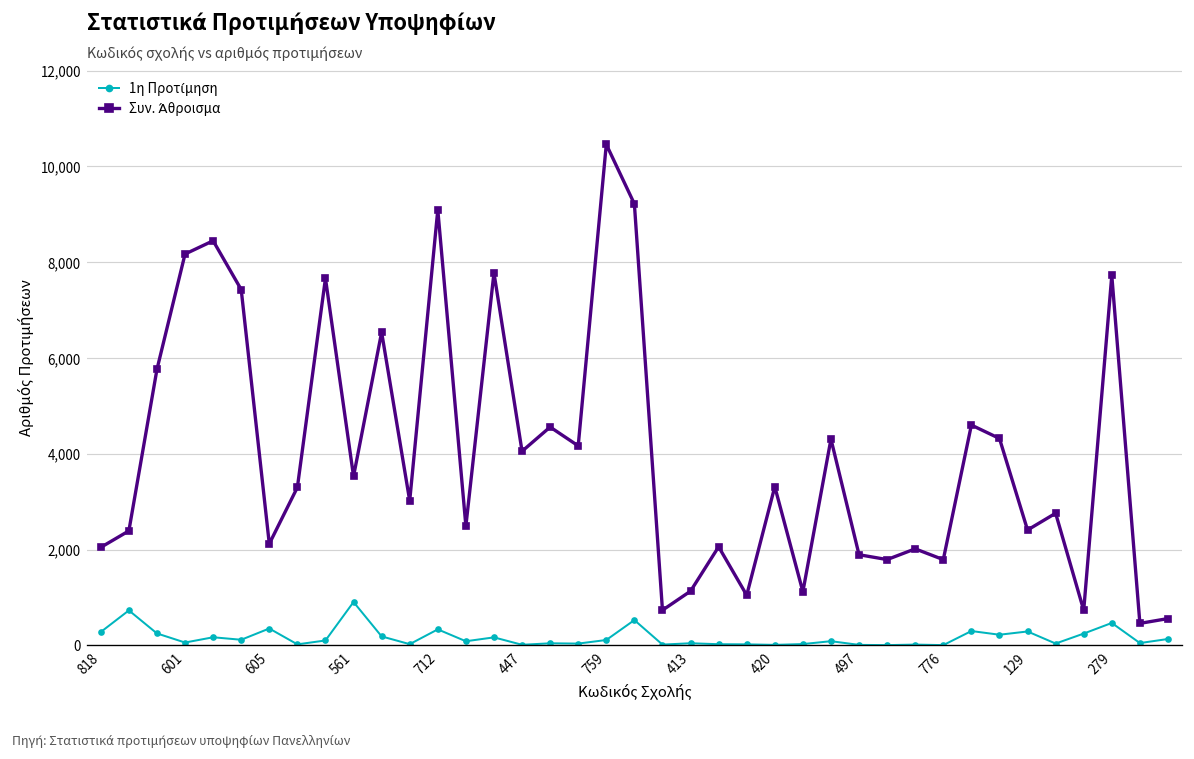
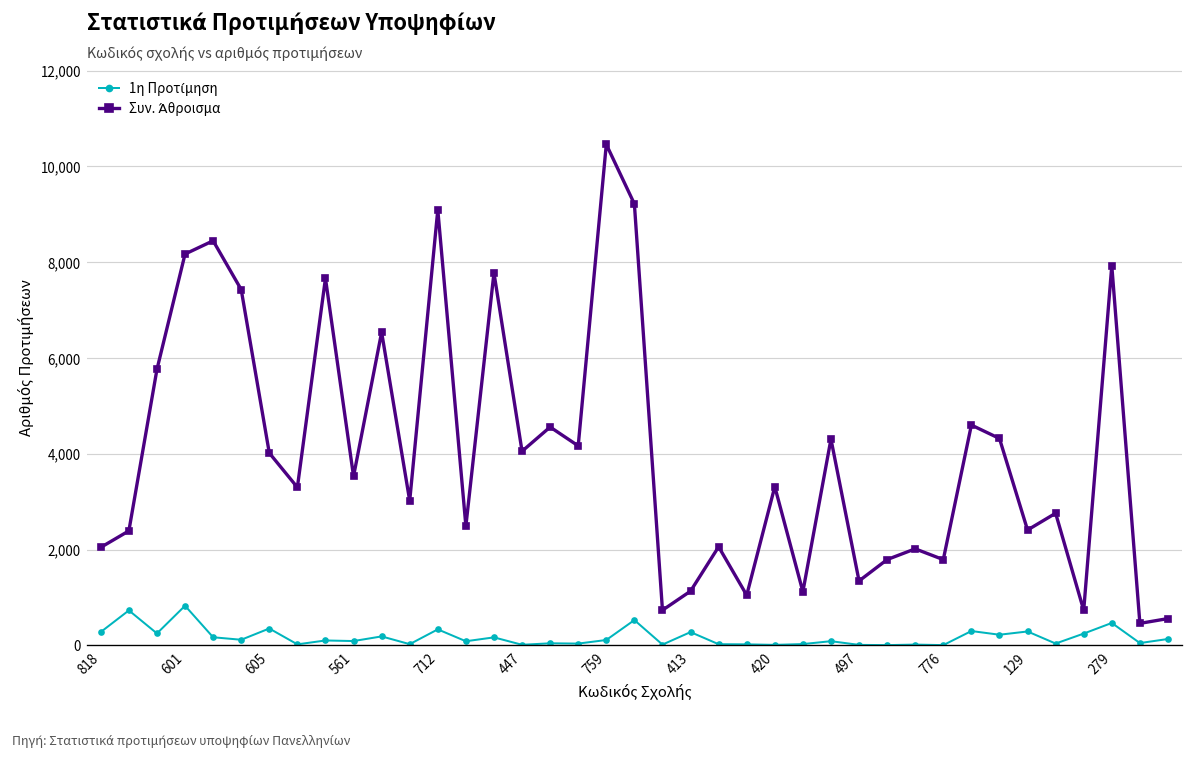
1η Προτίμηση, 601: 100 -> 800
Συν. Άθροισμα, 605: 2,100 -> 4,000
1η Προτίμηση, 561: 900 -> 100
1η Προτίμηση, 413: 0 -> 300
Συν. Άθροισμα, 497: 1,900 -> 1,300
Συν. Άθροισμα, 279: 7,700 -> 7,900
